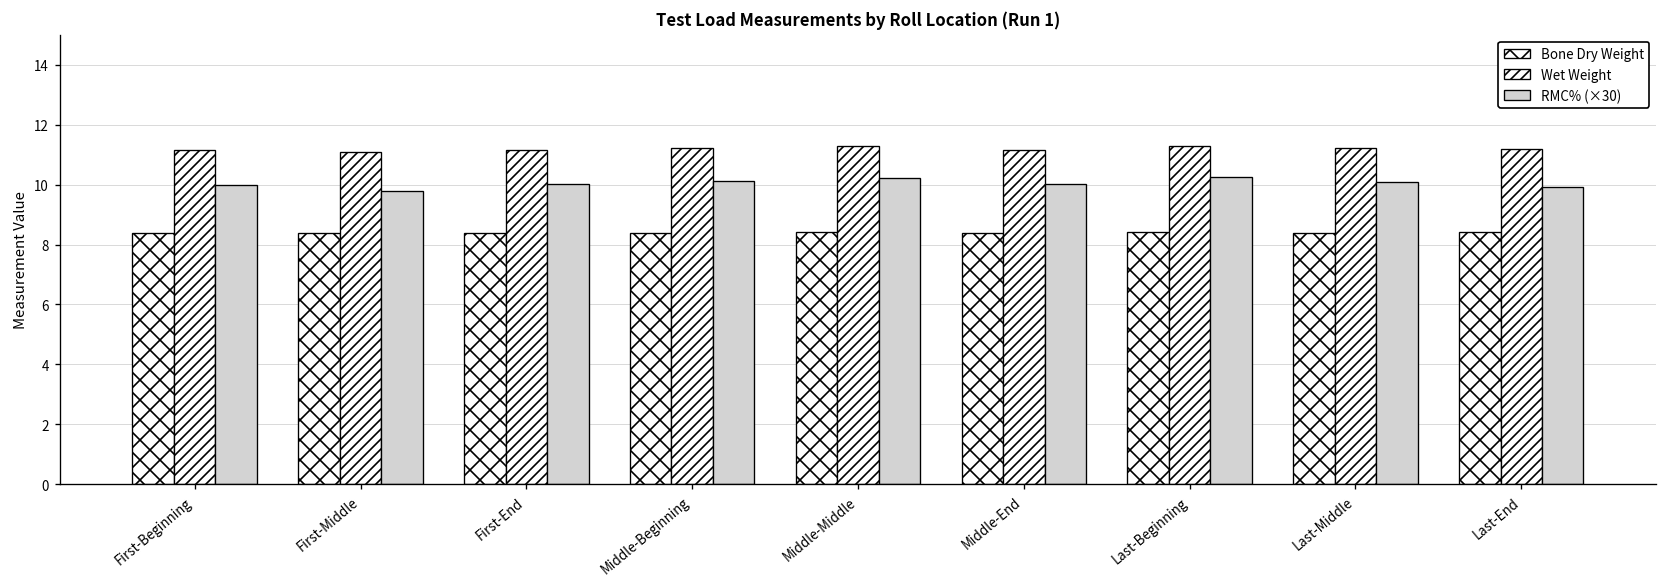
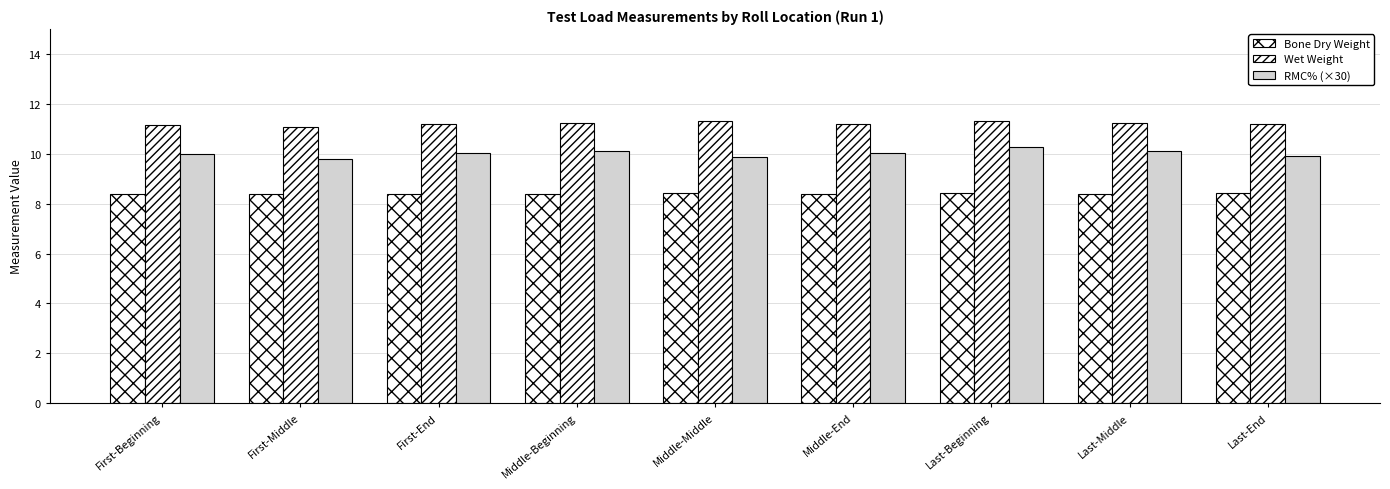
RMC% (×30), Middle-Middle: 10.2 -> 9.9
